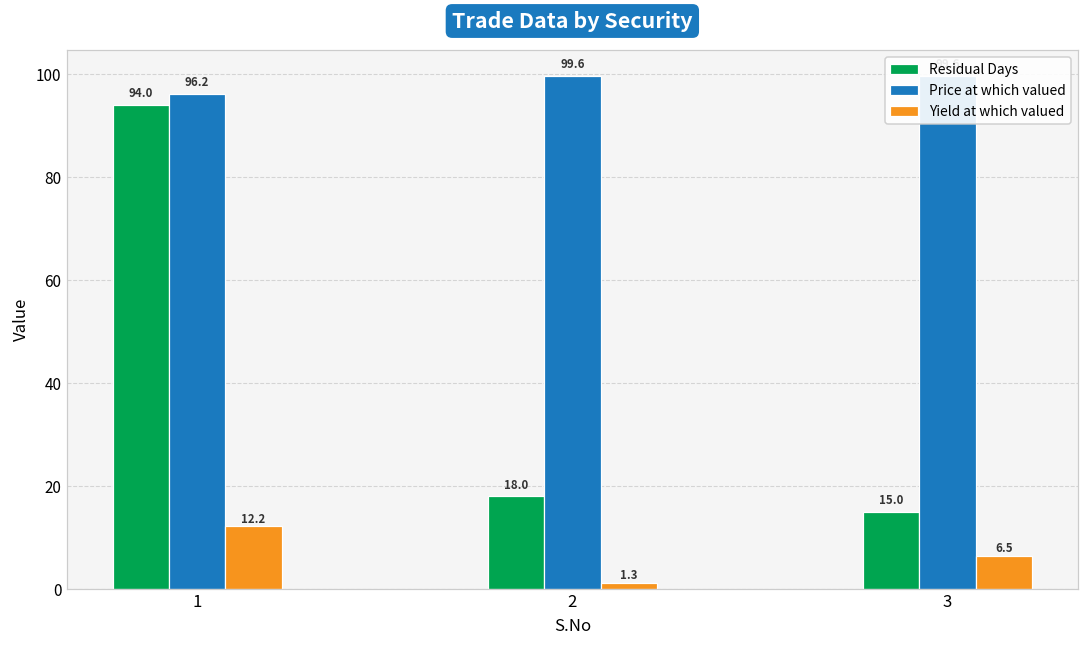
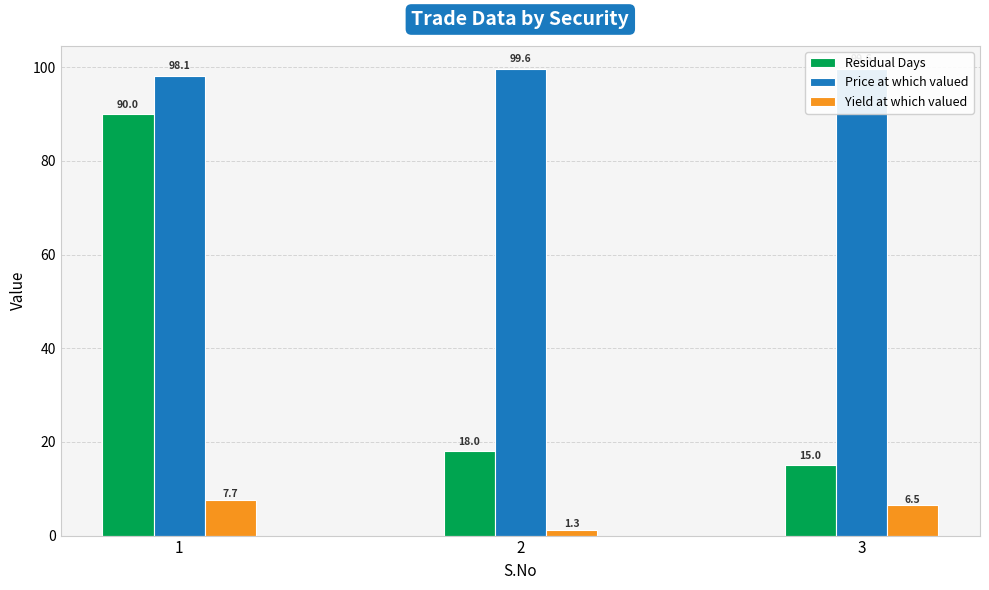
Residual Days, 1: 94.0 -> 90.0
Price at which valued, 1: 96.2 -> 98.1
Yield at which valued, 1: 12.2 -> 7.7
